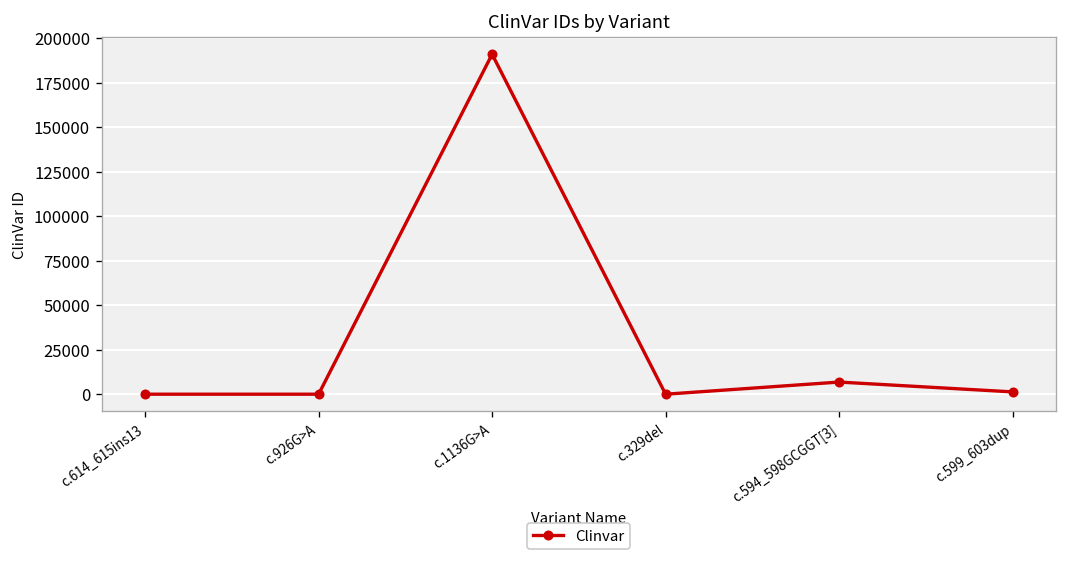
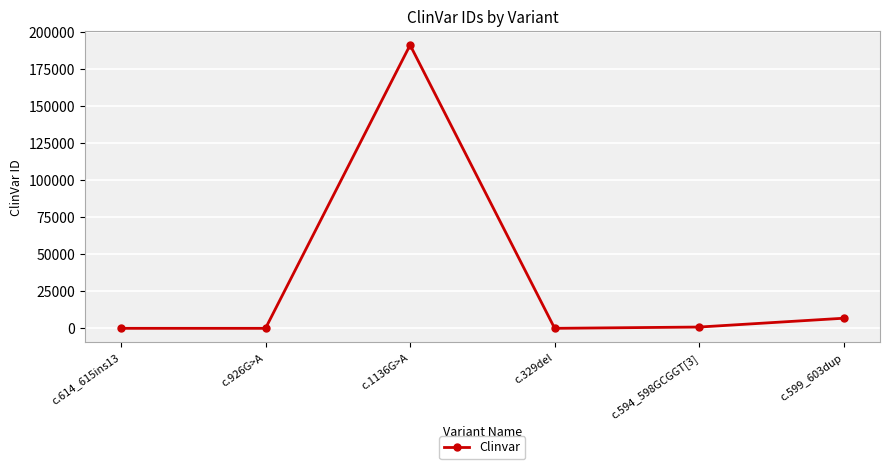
c.594_598GCGGT[3]: 7000 -> 1000
c.599_603dup: 1000 -> 7000
